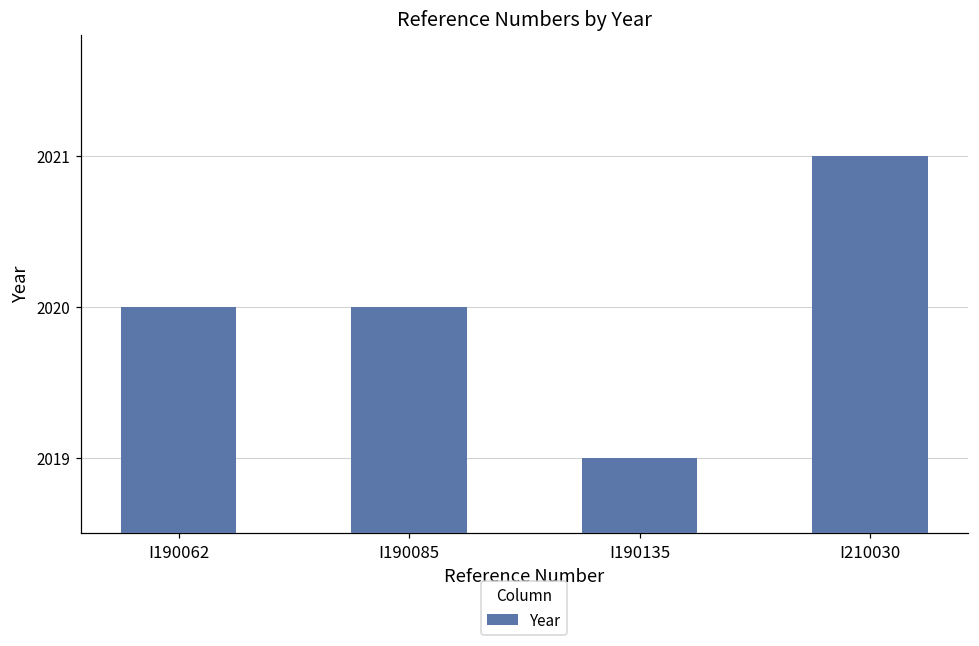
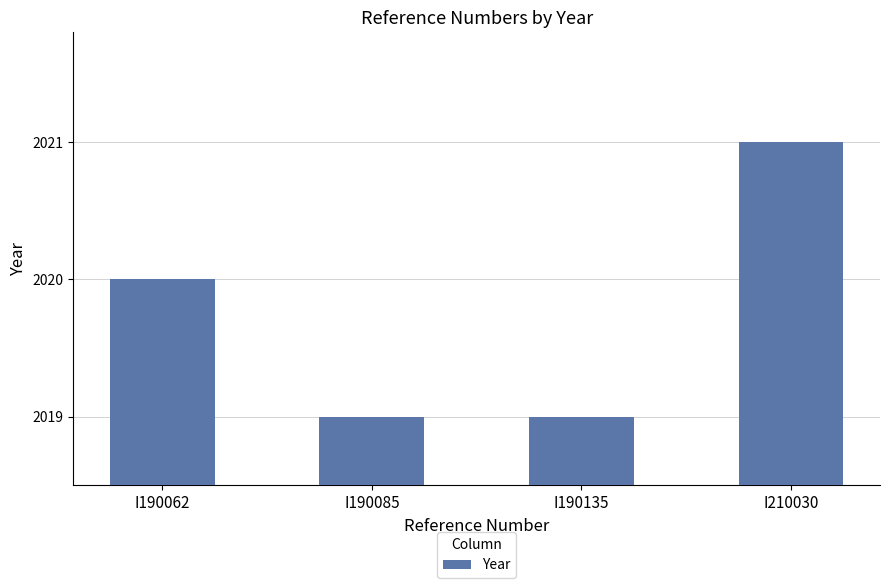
I190085: 2020 -> 2019
